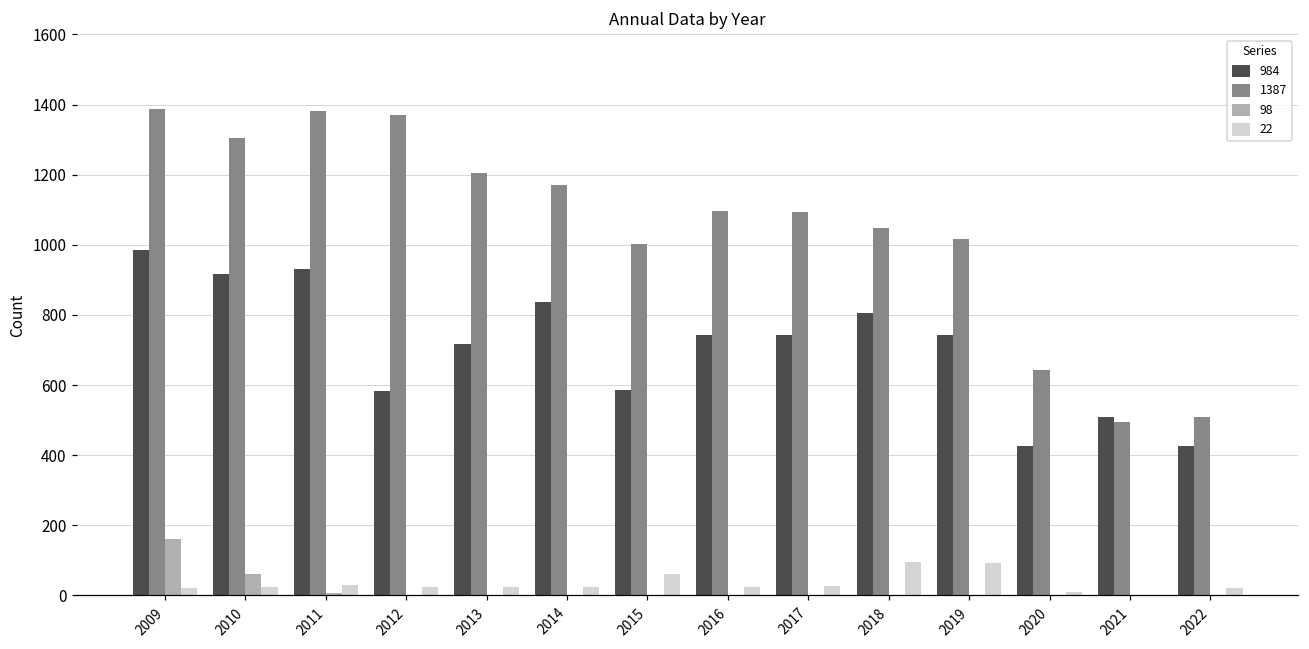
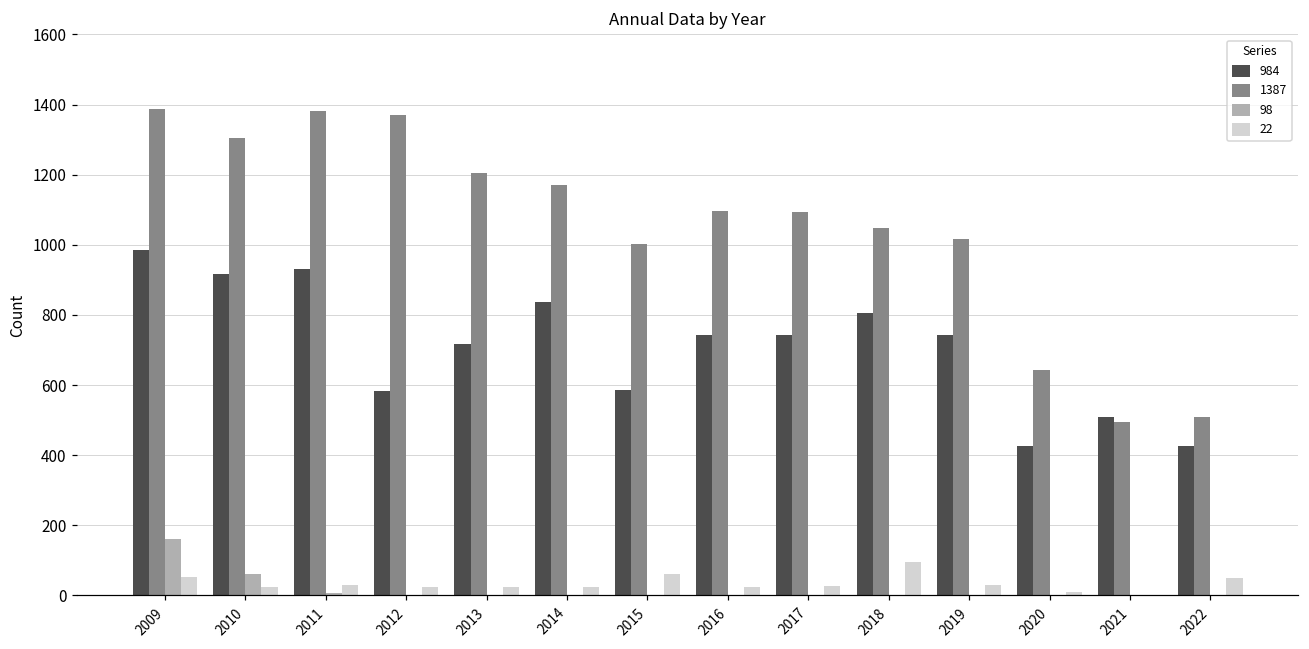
22, 2009: 20 -> 50
22, 2019: 90 -> 30
22, 2022: 20 -> 50
